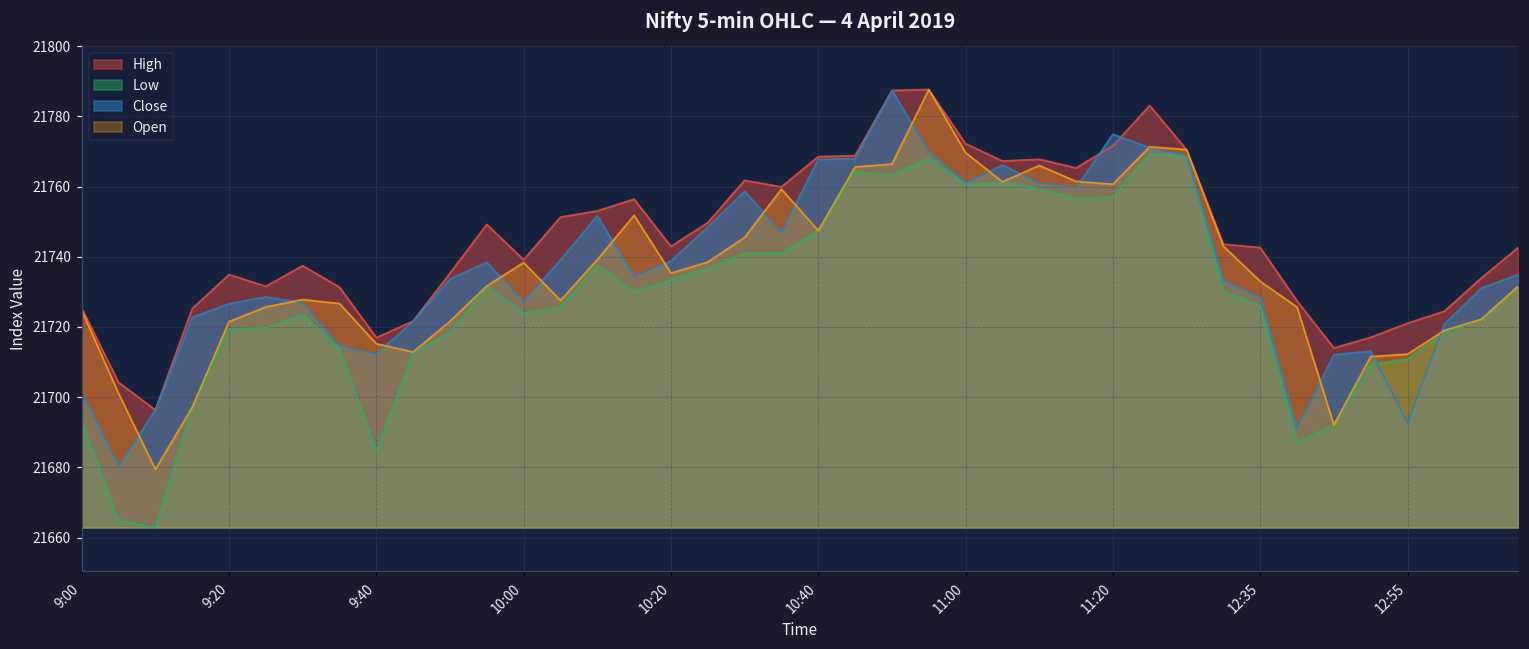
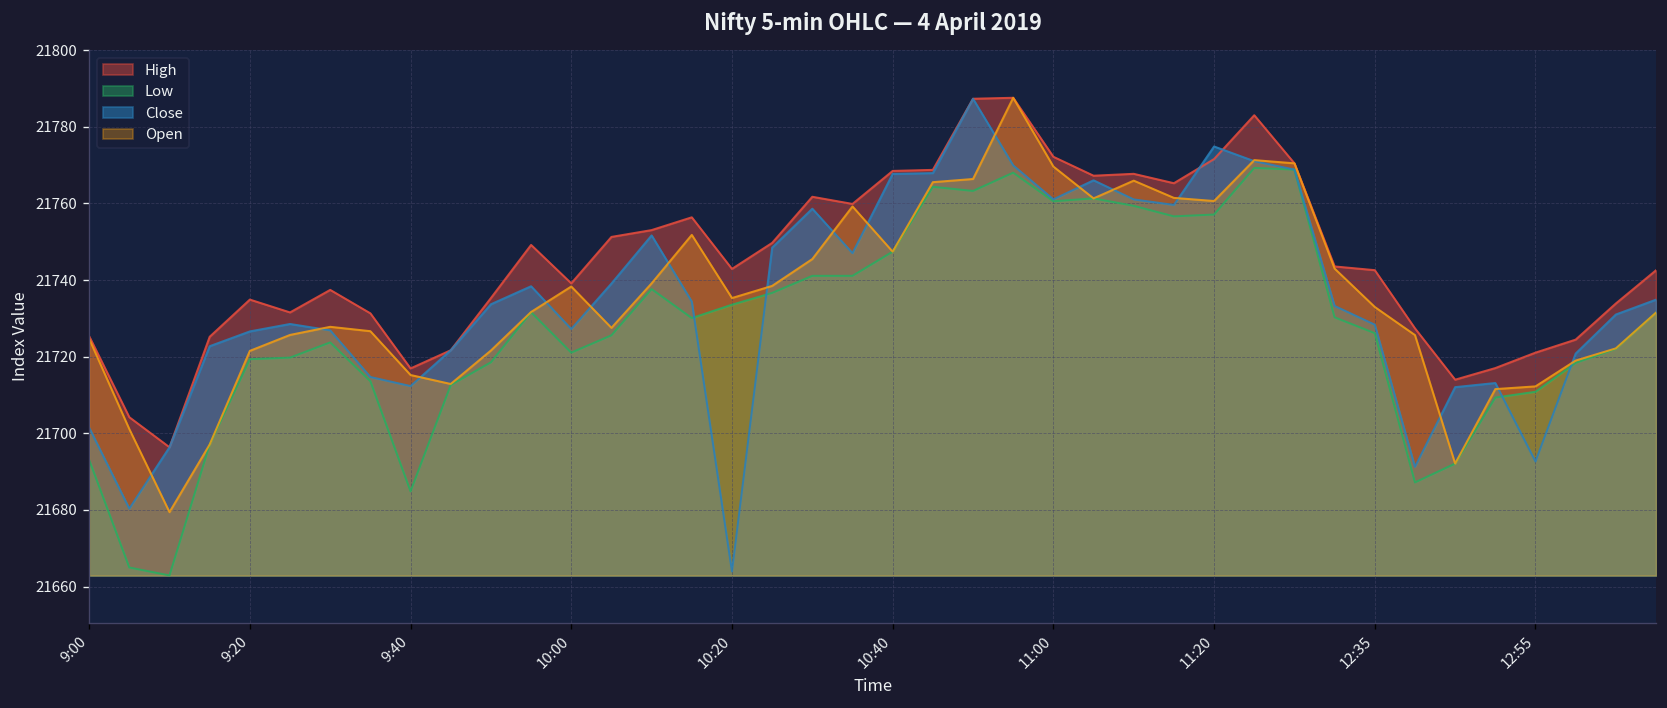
Low, 10:00: 21724 -> 21721
Close, 10:20: 21739 -> 21664
